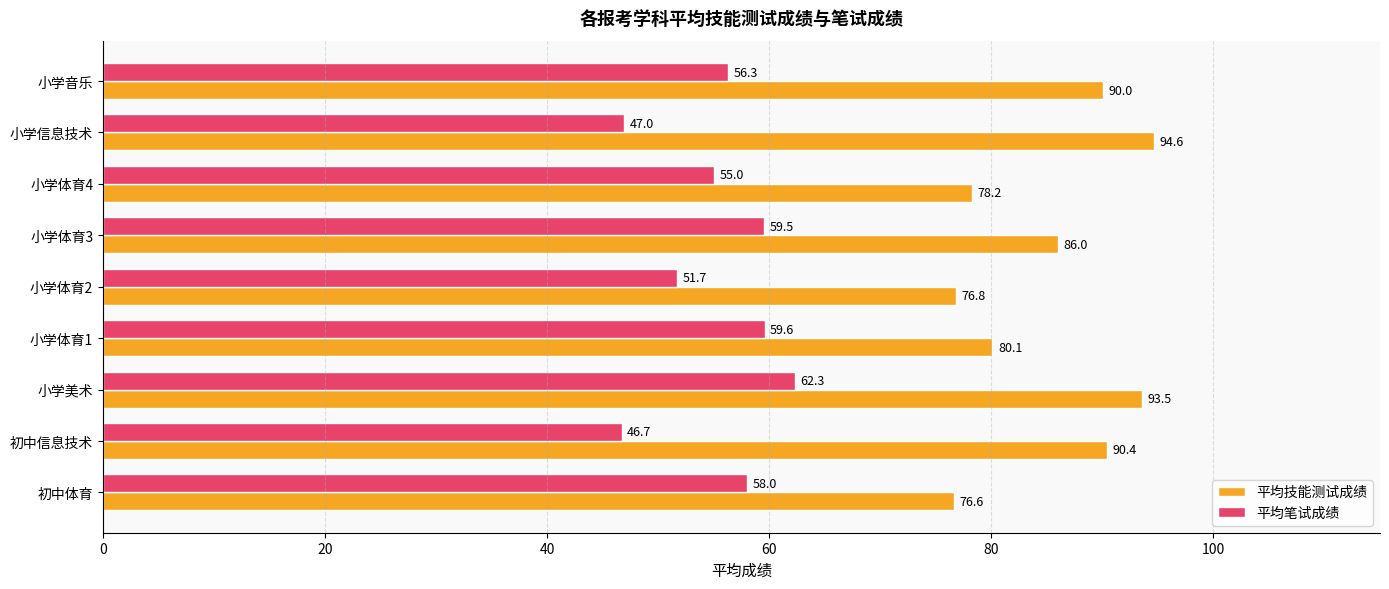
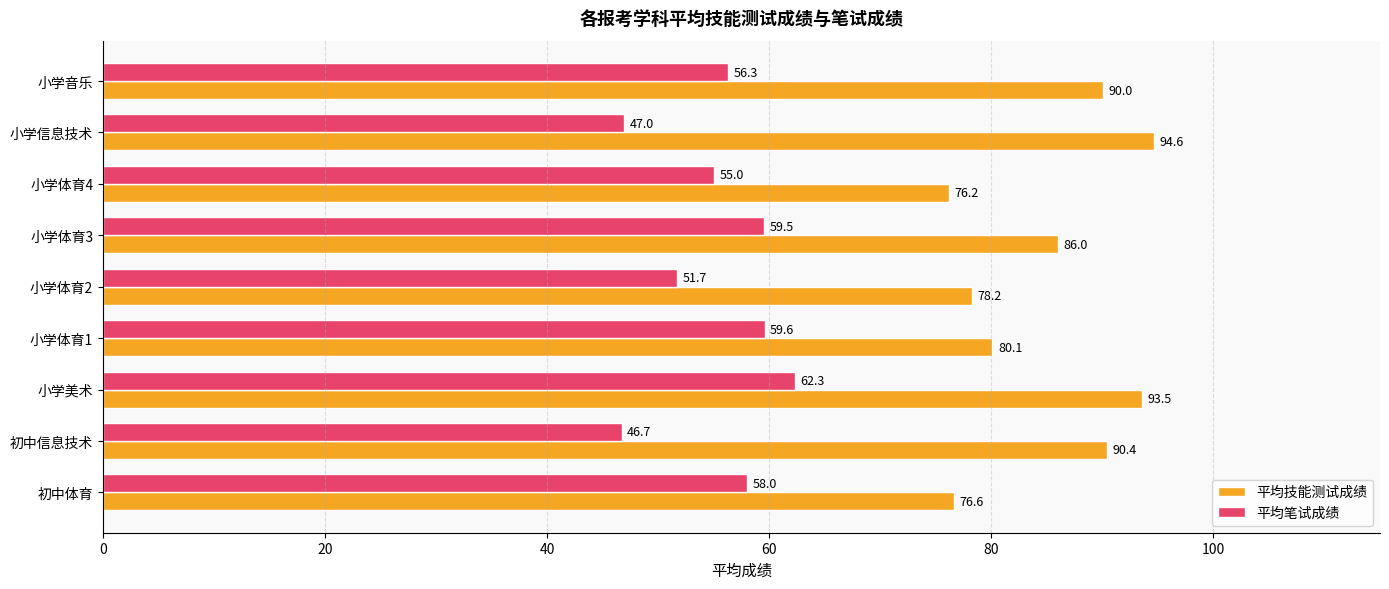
平均技能测试成绩, 小学体育4: 78.2 -> 76.2
平均技能测试成绩, 小学体育2: 76.8 -> 78.2
